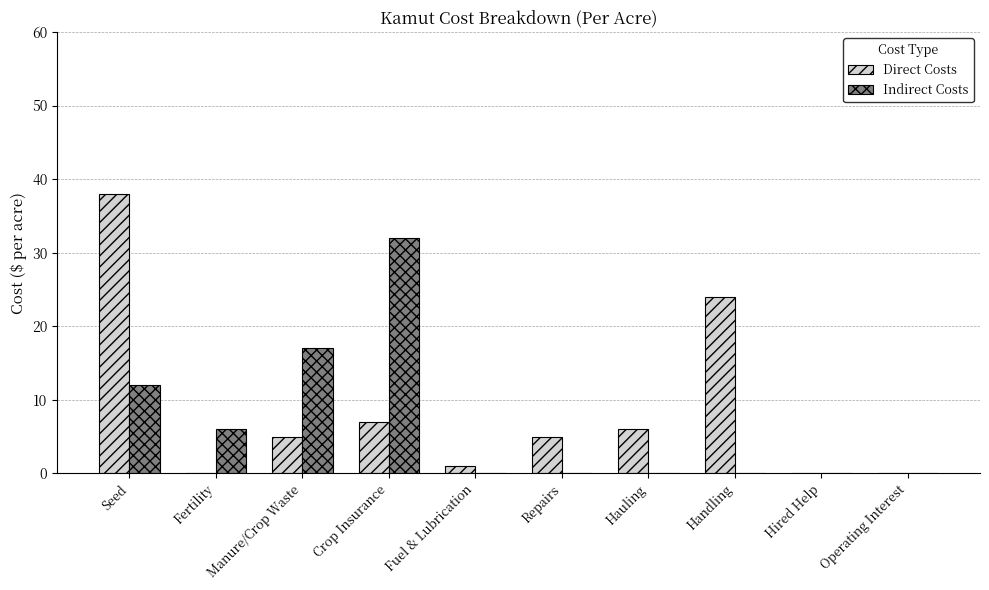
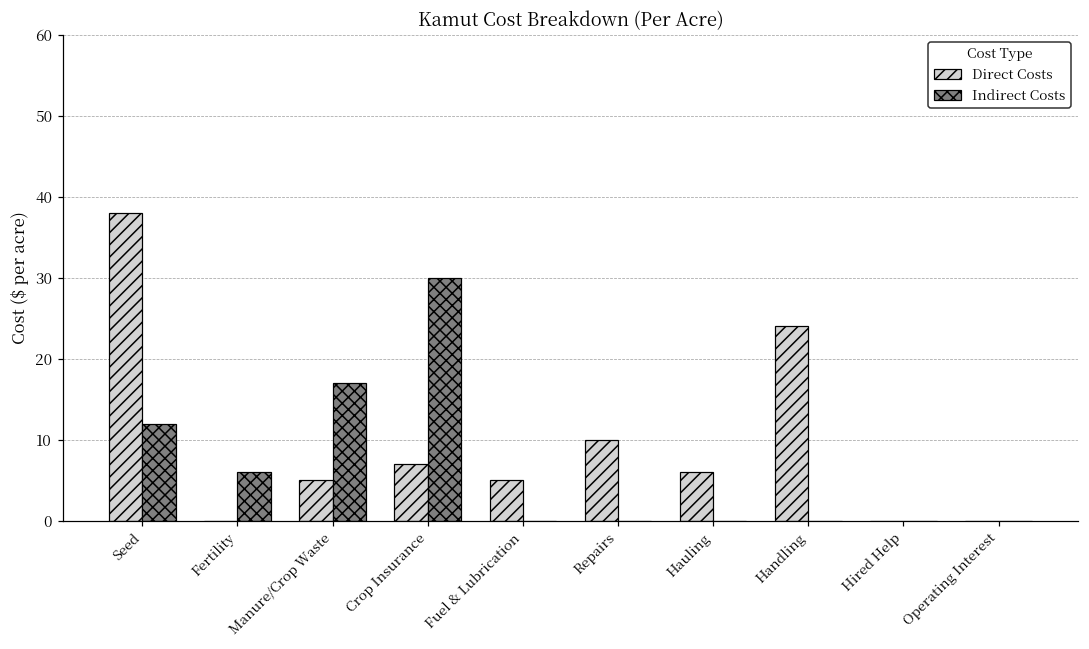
Indirect Costs, Crop Insurance: 32 -> 30
Direct Costs, Fuel & Lubrication: 1 -> 5
Direct Costs, Repairs: 5 -> 10
